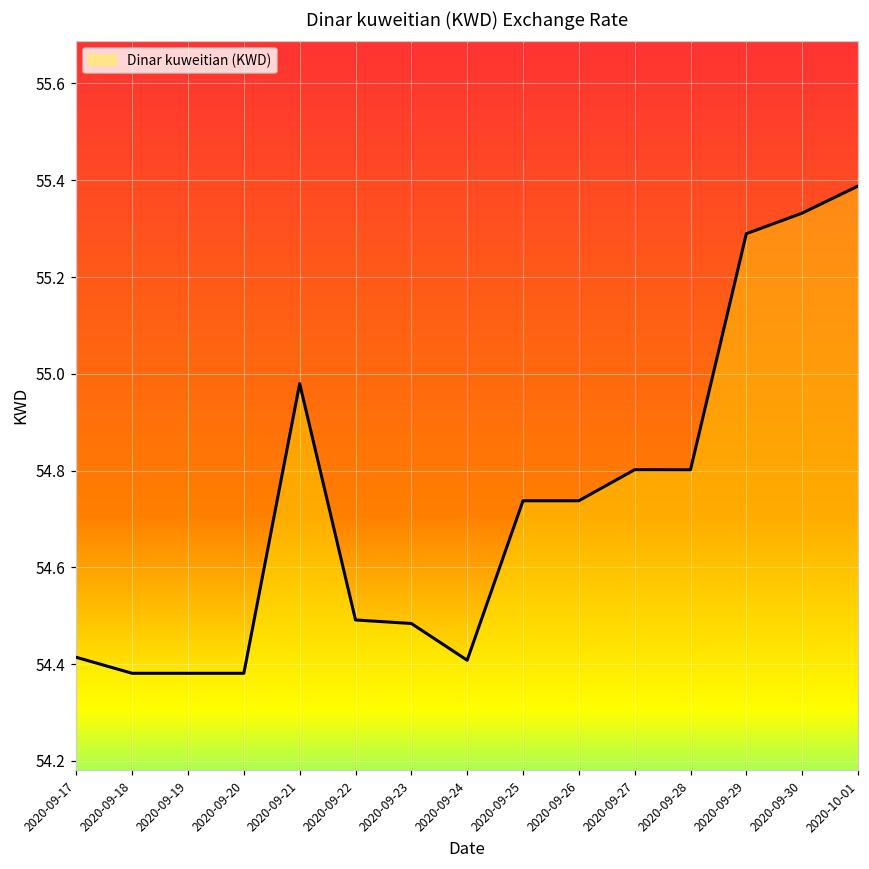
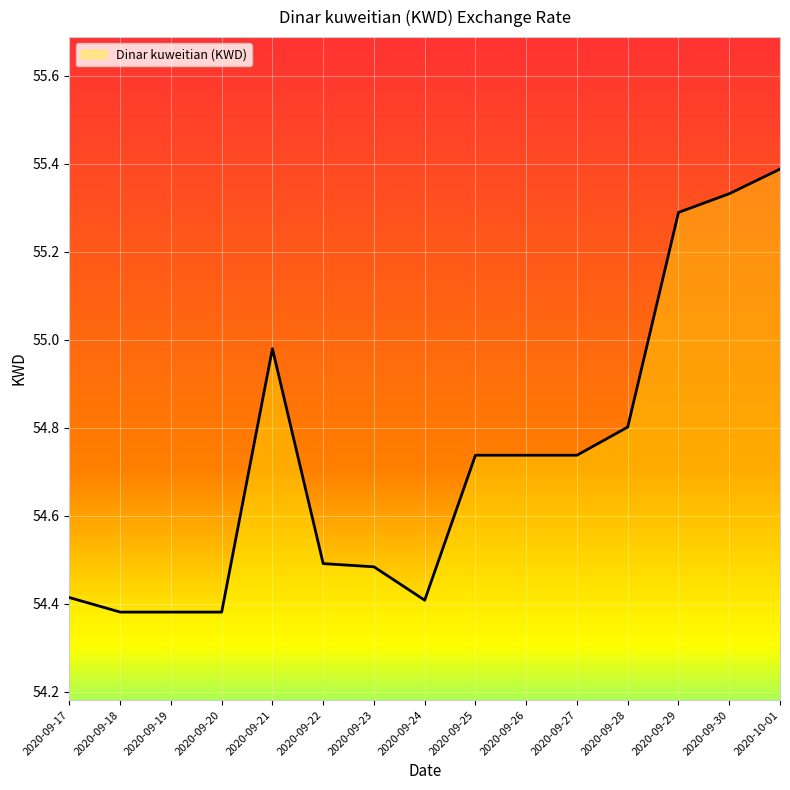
2020-09-27: 54.80 -> 54.74
